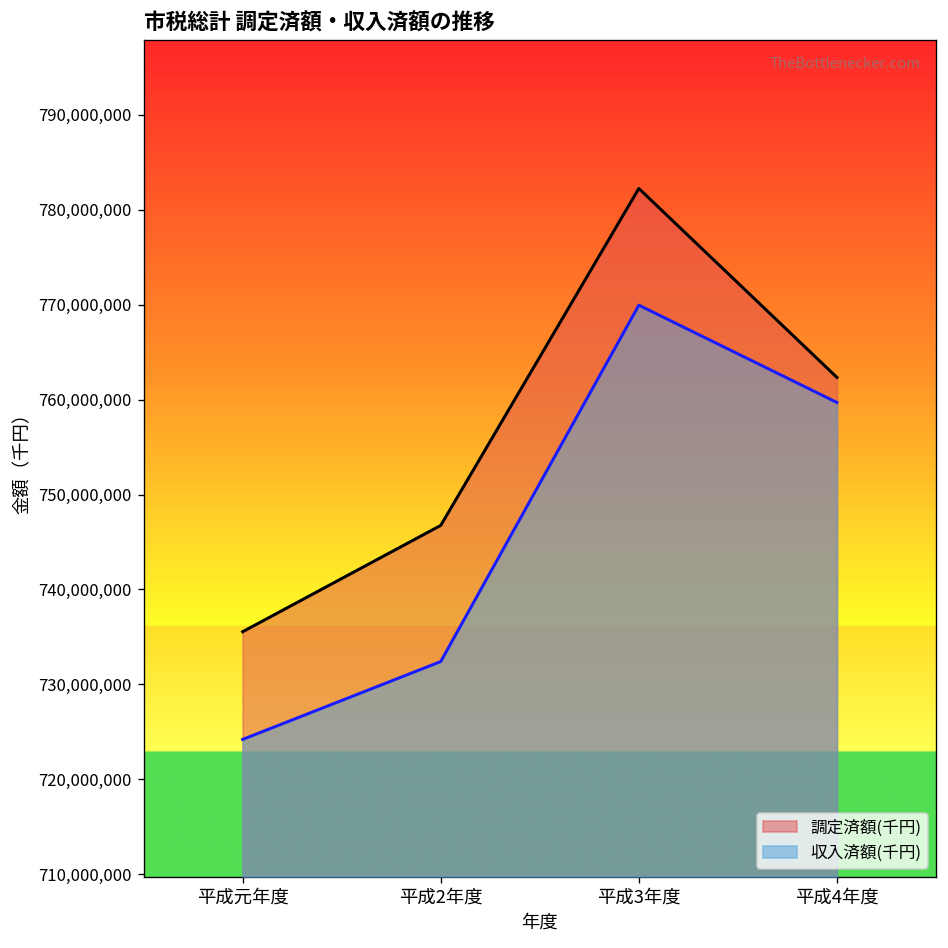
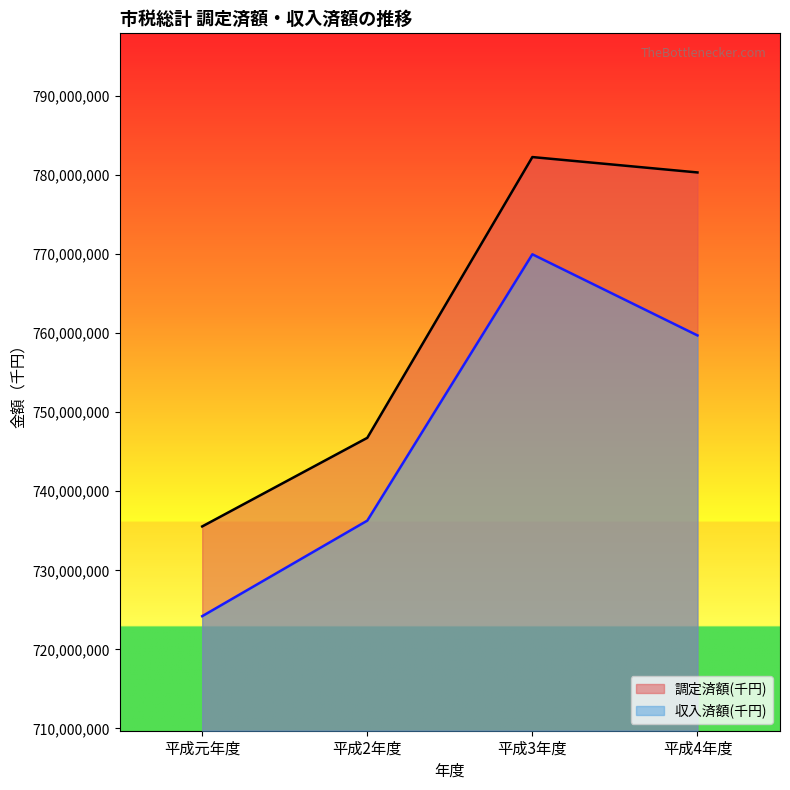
収入済額(千円), 平成2年度: 732,000,000 -> 736,000,000
調定済額(千円), 平成4年度: 762,000,000 -> 780,000,000
